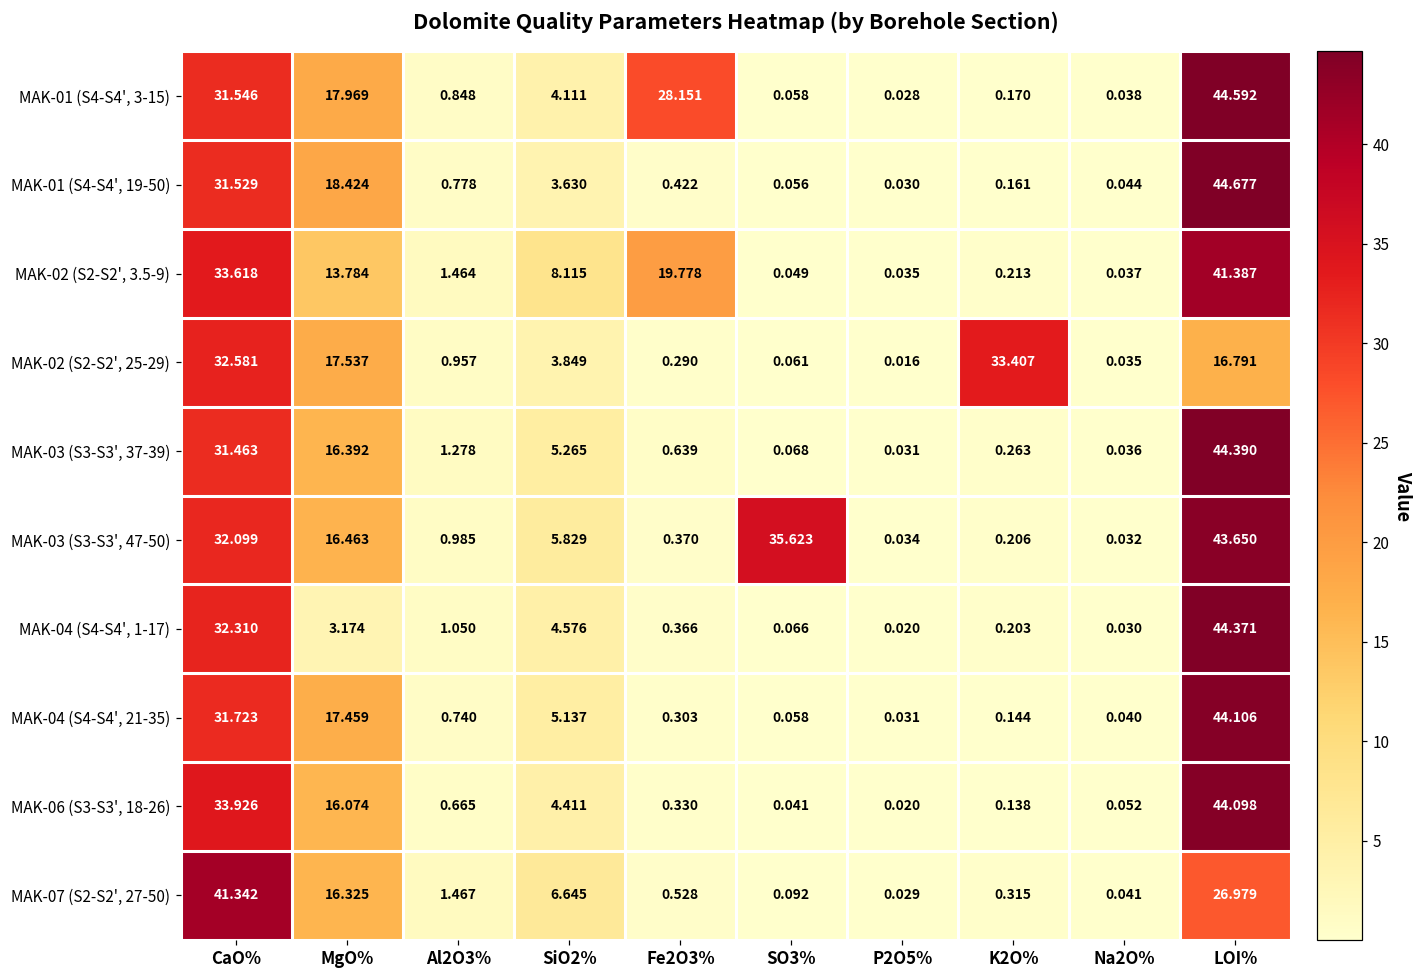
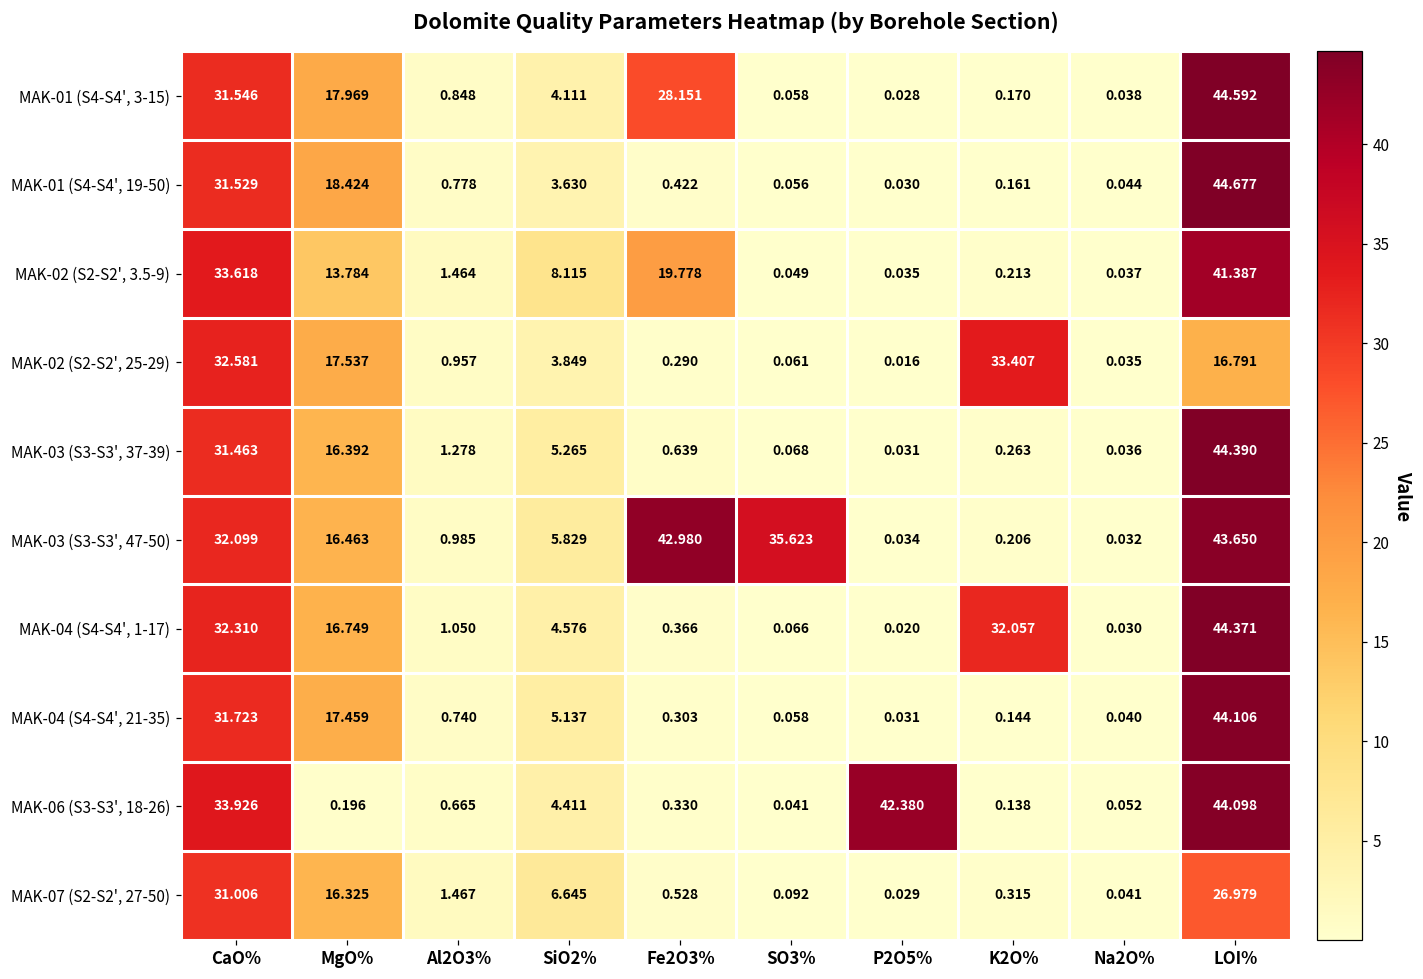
MAK-03 (S3-S3', 47-50), Fe2O3%: 0.370 -> 42.980
MAK-04 (S4-S4', 1-17), MgO%: 3.174 -> 16.749
MAK-04 (S4-S4', 1-17), K2O%: 0.203 -> 32.057
MAK-06 (S3-S3', 18-26), MgO%: 16.074 -> 0.196
MAK-06 (S3-S3', 18-26), P2O5%: 0.020 -> 42.380
MAK-07 (S2-S2', 27-50), CaO%: 41.342 -> 31.006
